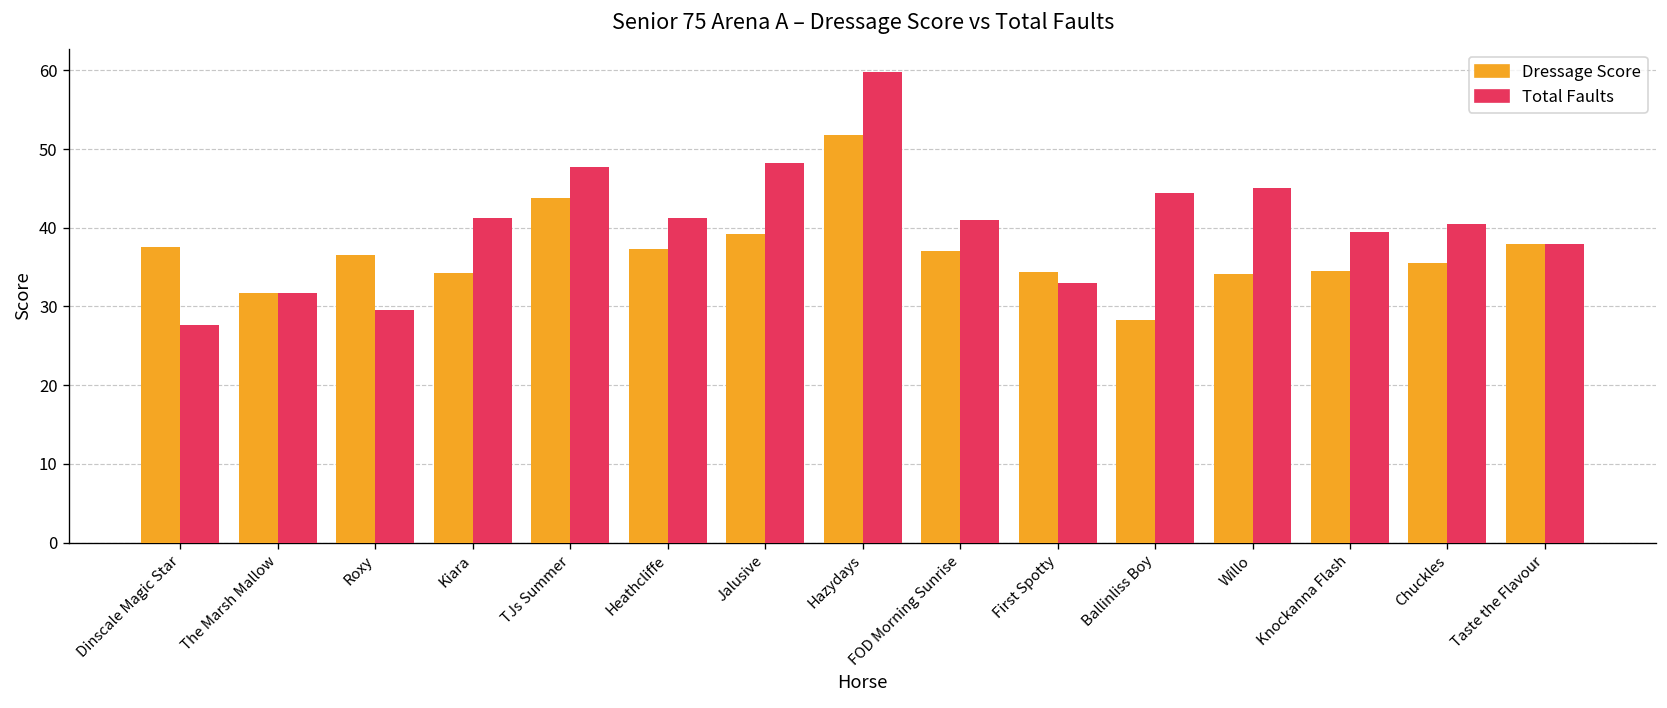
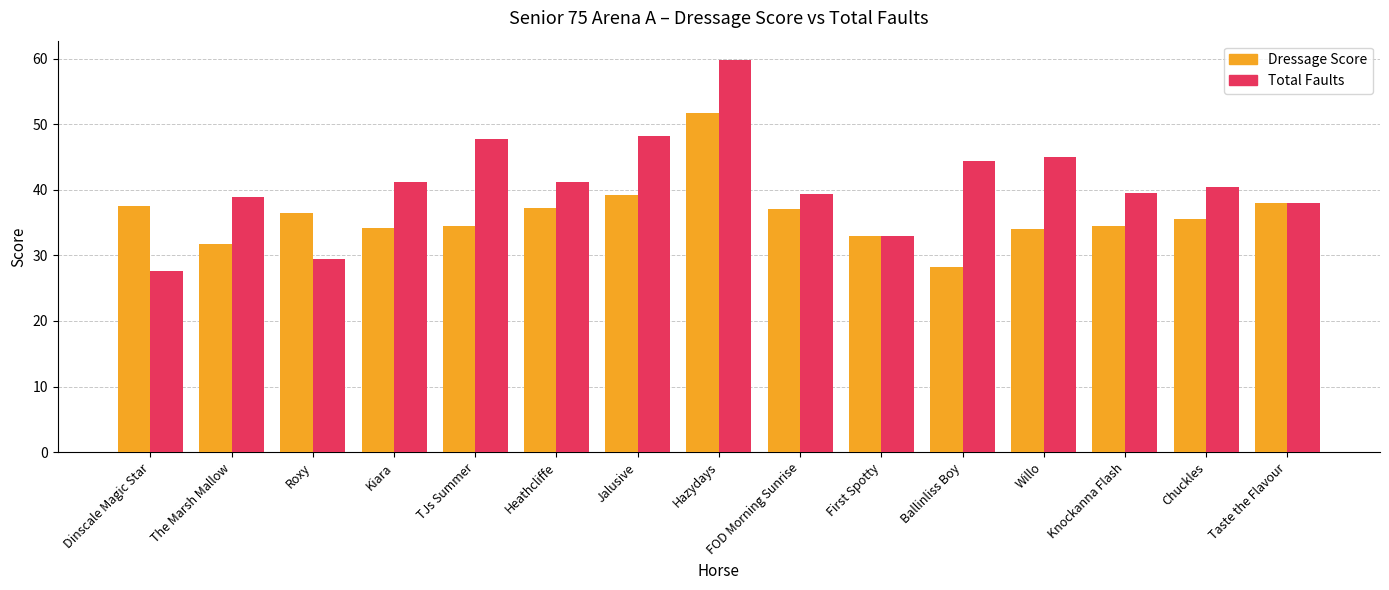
Total Faults, The Marsh Mallow: 32 -> 39
Dressage Score, TJs Summer: 44 -> 34
Total Faults, FOD Morning Sunrise: 41 -> 39
Dressage Score, First Spotty: 34 -> 33
